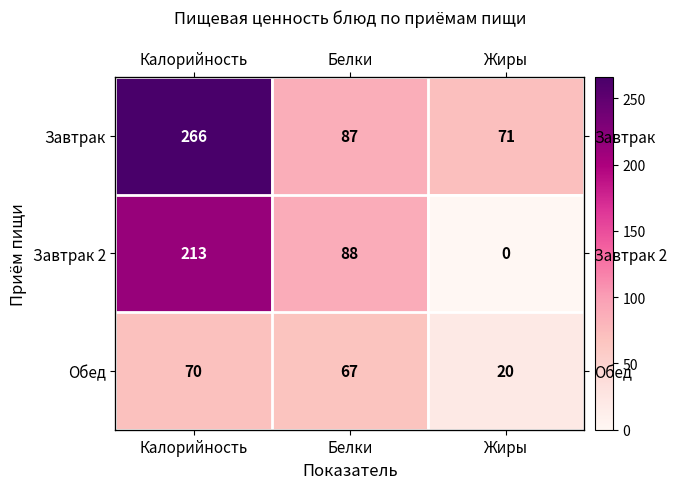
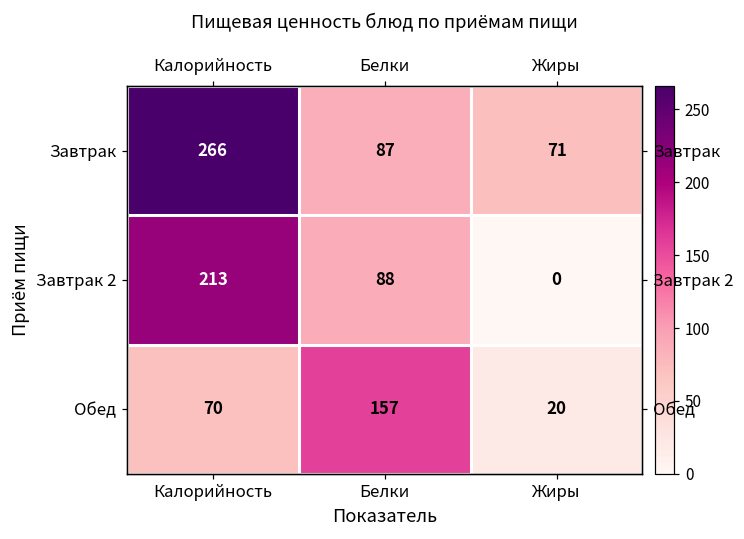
Обед, Белки: 67 -> 157
